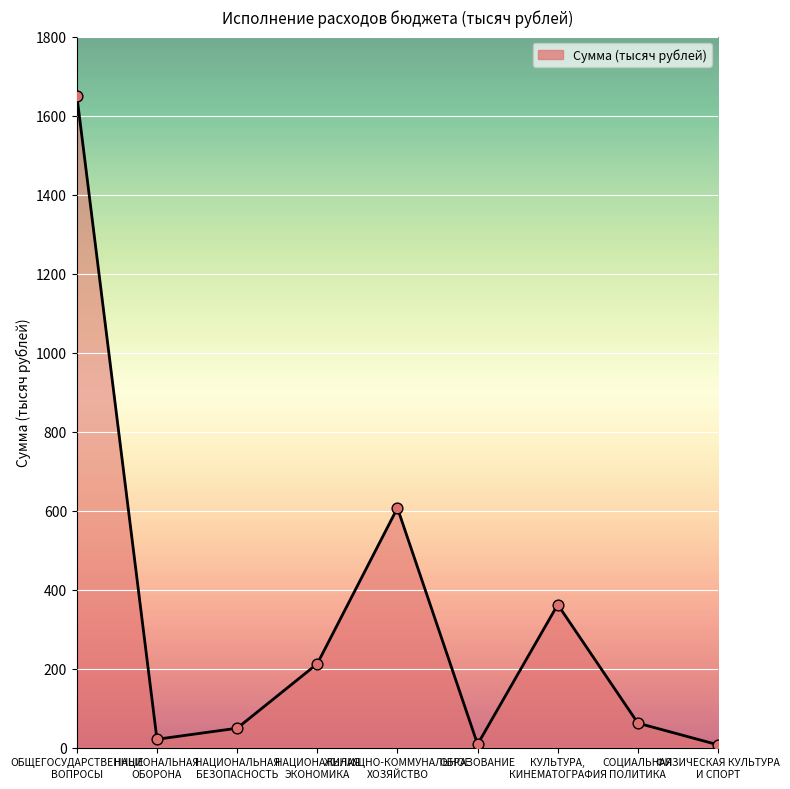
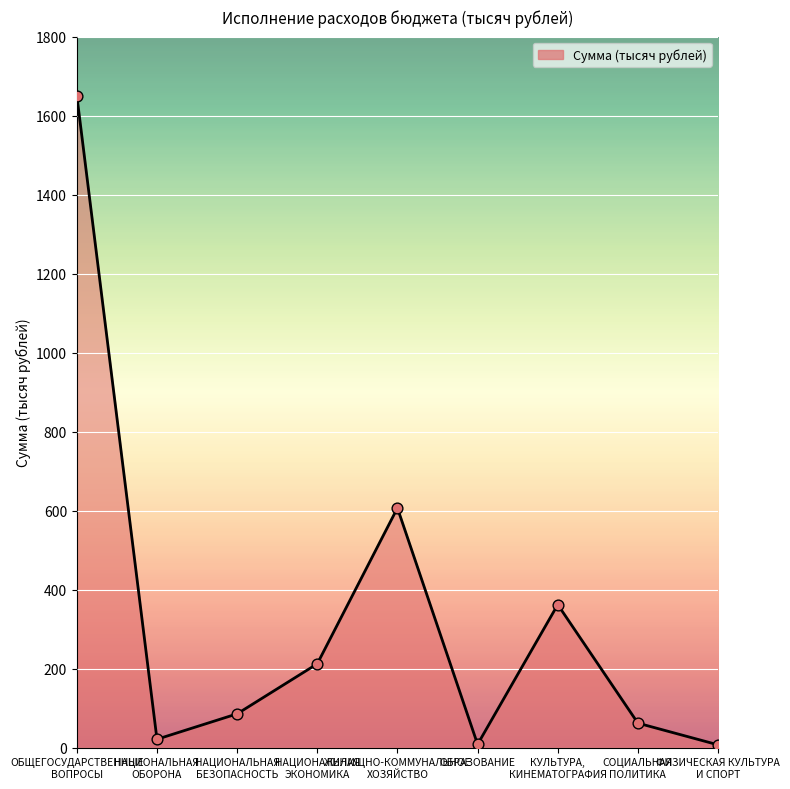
НАЦИОНАЛЬНАЯ БЕЗОПАСНОСТЬ: 50 -> 90
